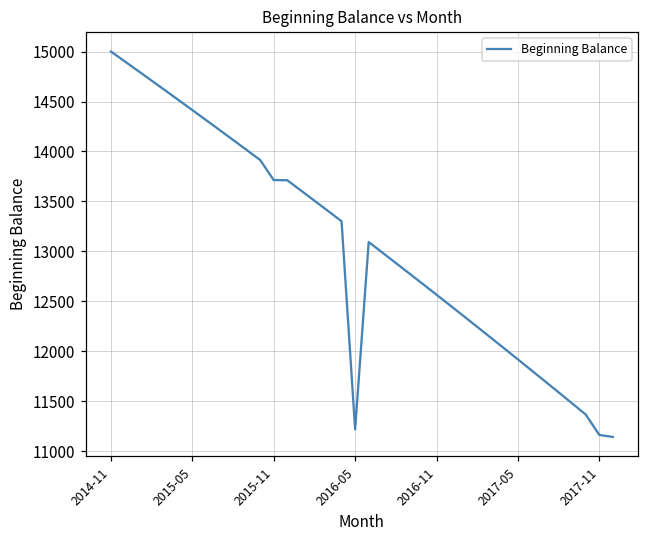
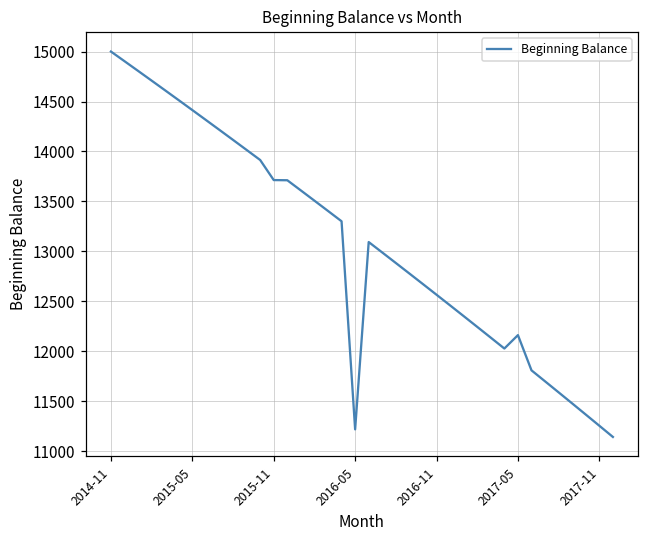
2017-05: 11900 -> 12200
2017-11: 11200 -> 11300
